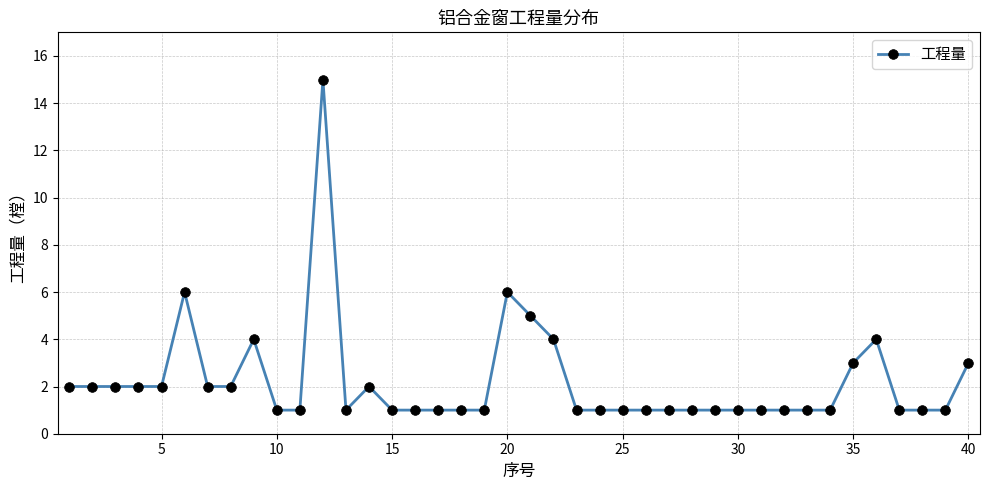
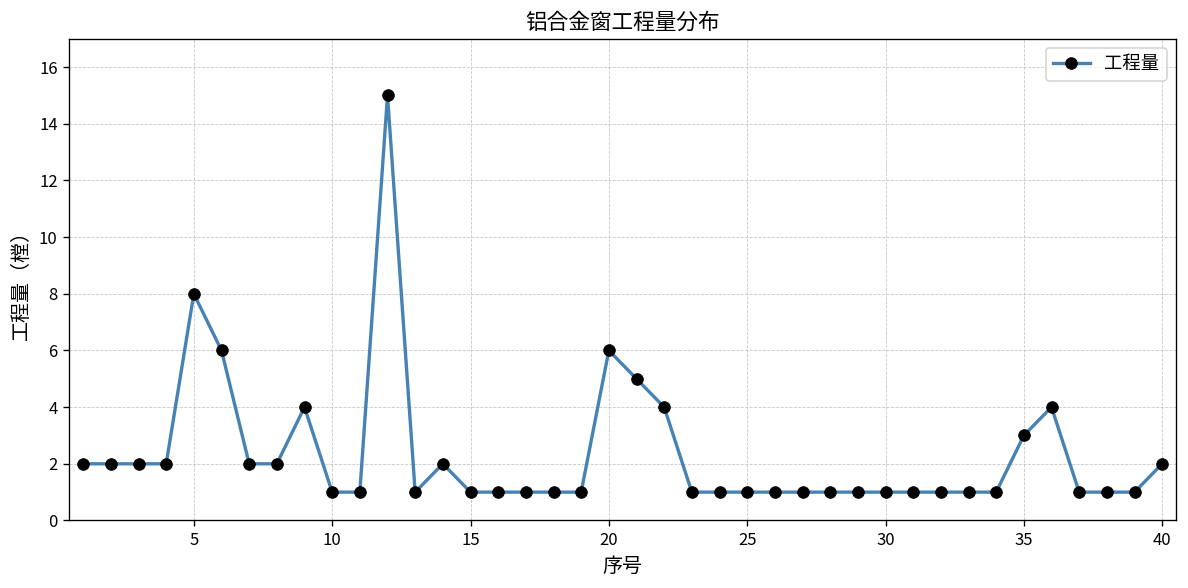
5: 2 -> 8
40: 3 -> 2
